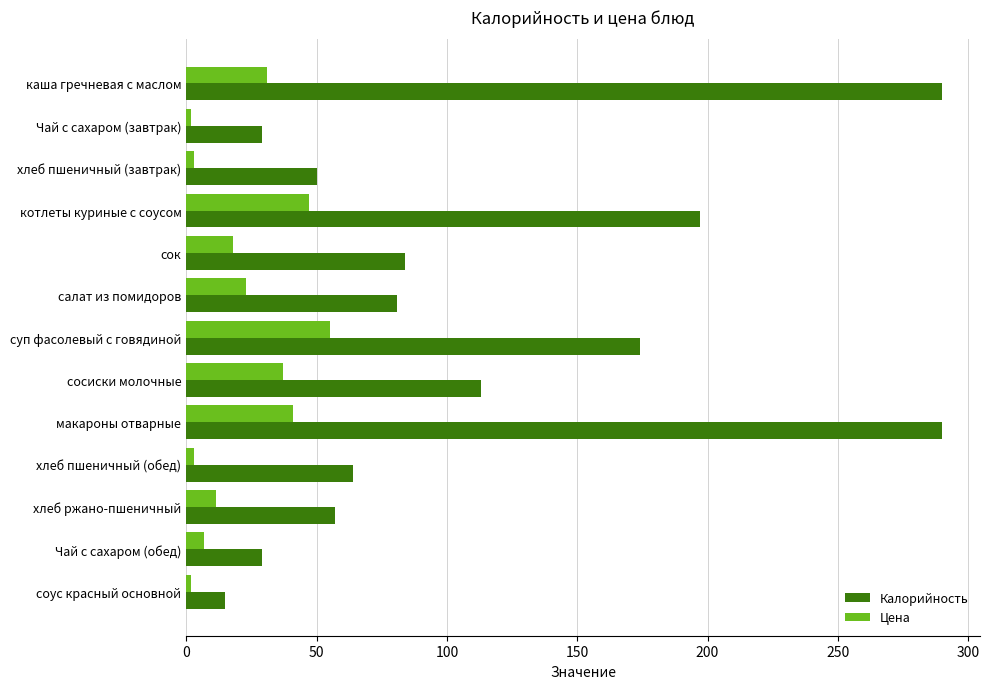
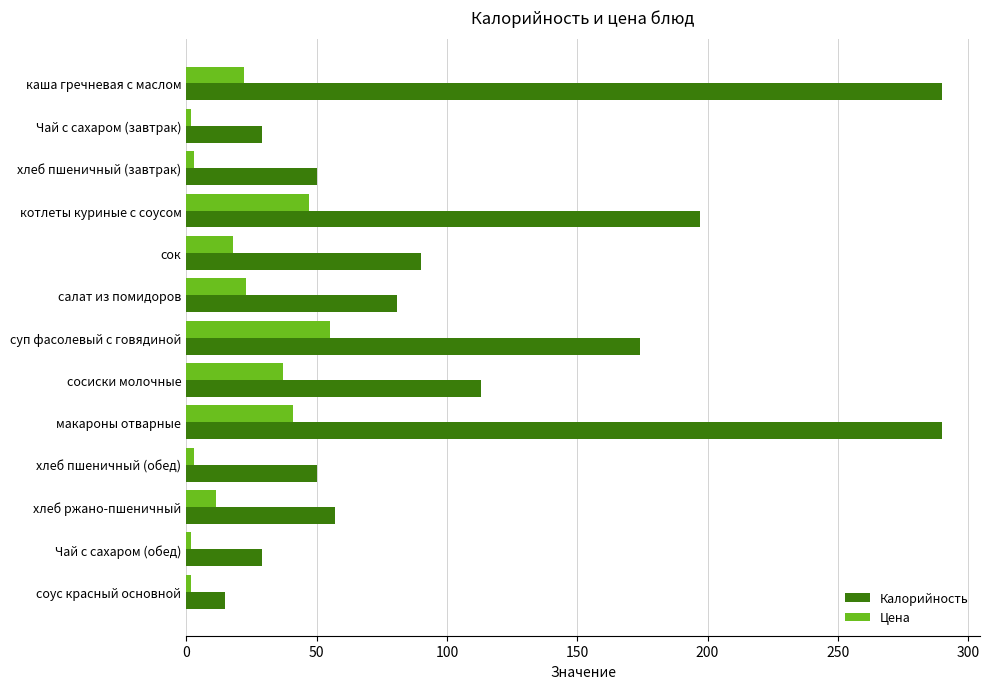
Цена, каша гречневая с маслом: 31 -> 22
Калорийность, сок: 84 -> 90
Калорийность, хлеб пшеничный (обед): 64 -> 50
Цена, Чай с сахаром (обед): 7 -> 2
